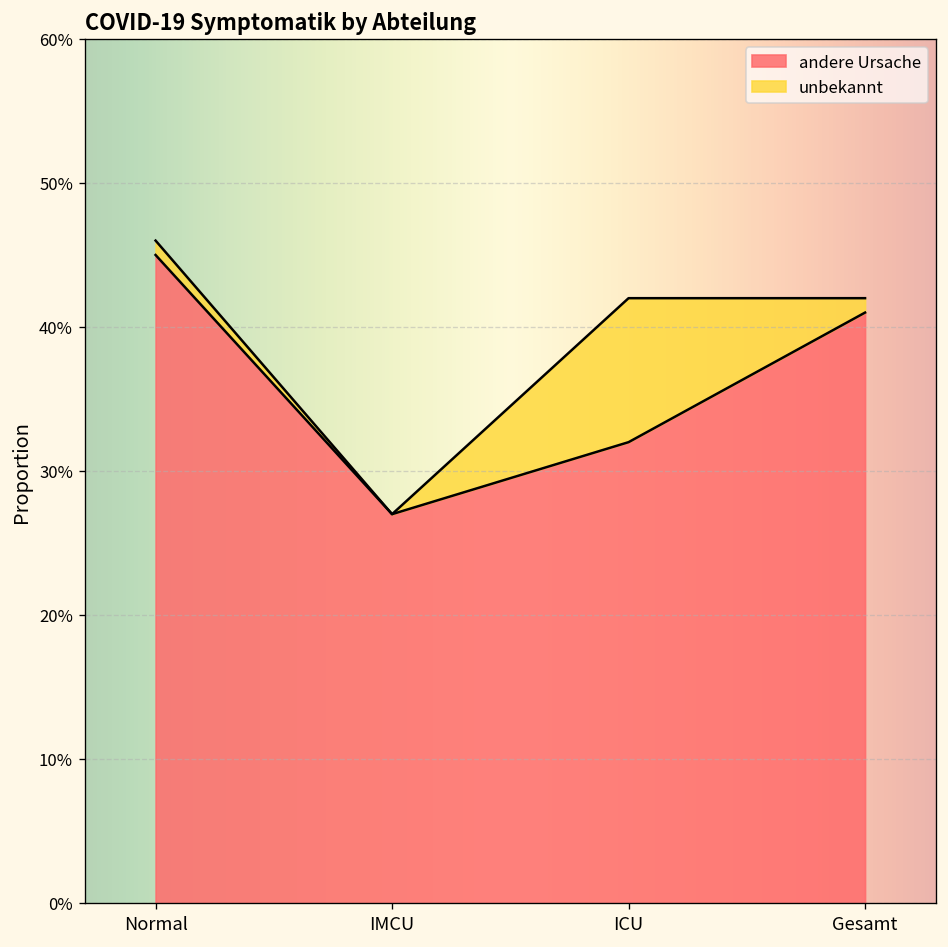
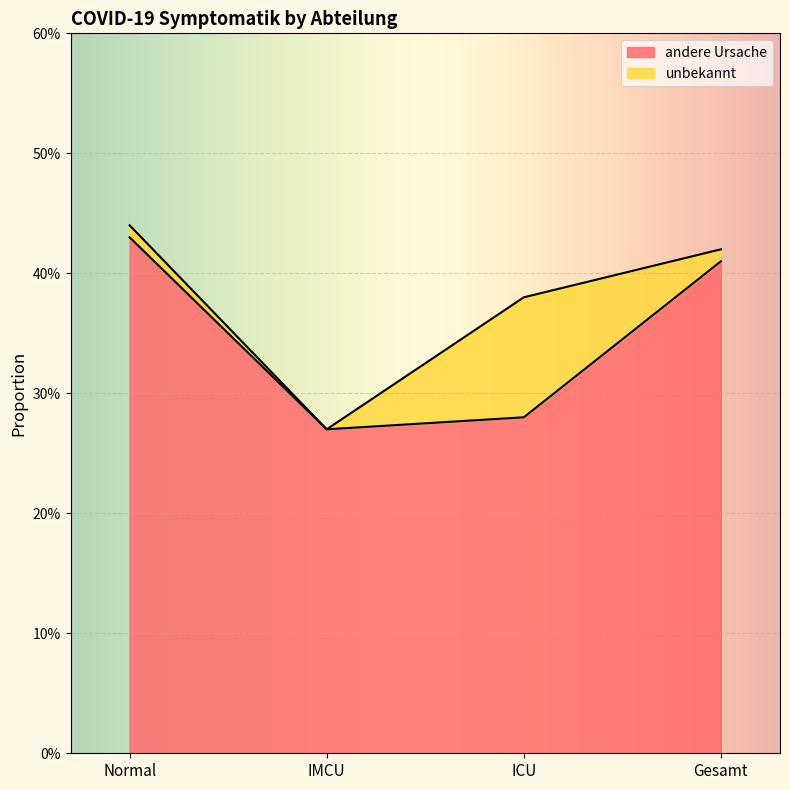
andere Ursache, Normal: 45.0% -> 43.0%
andere Ursache, ICU: 32.0% -> 28.0%
